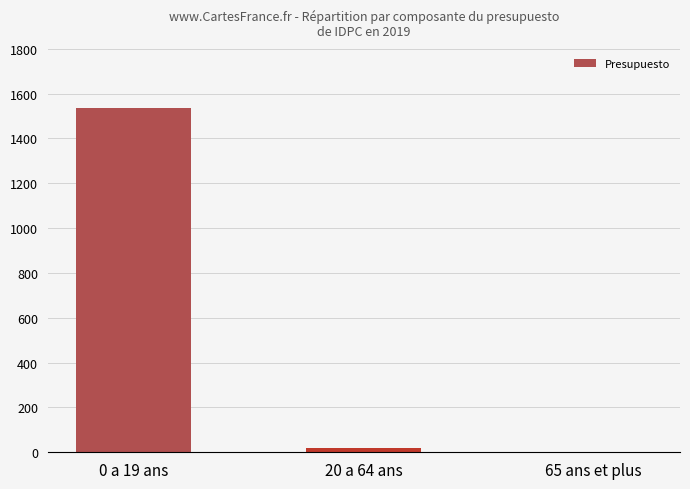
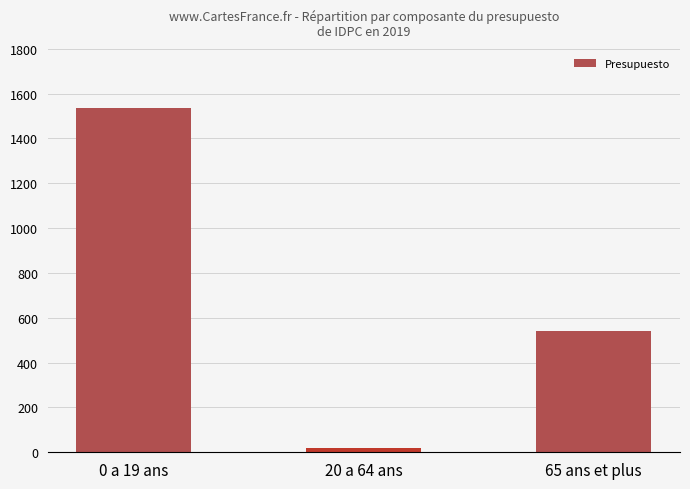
65 ans et plus: 0 -> 540
